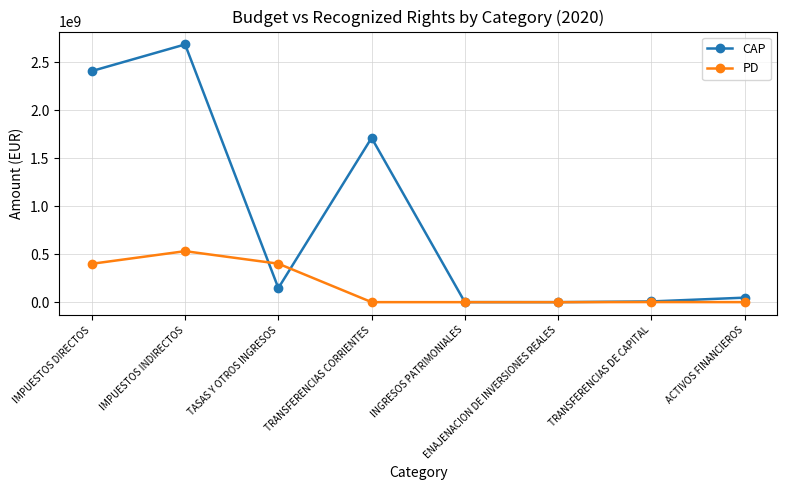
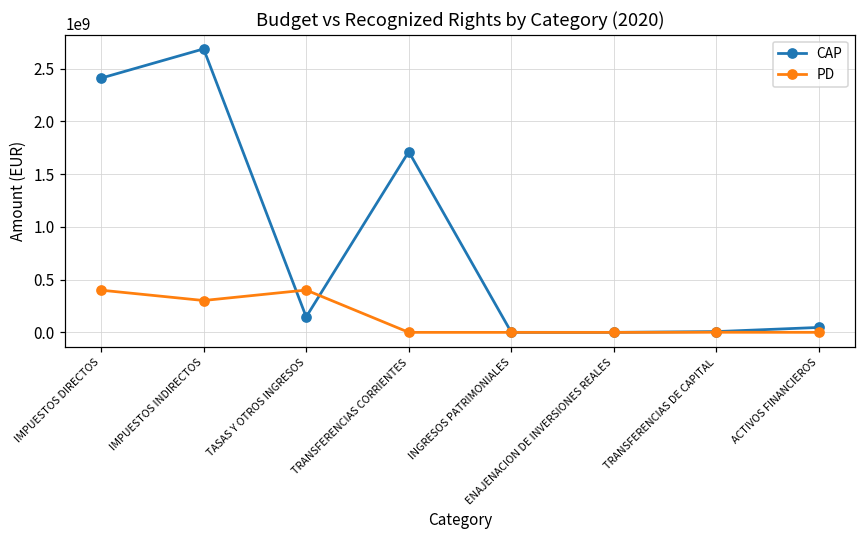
PD, IMPUESTOS INDIRECTOS: 500000000 -> 300000000
